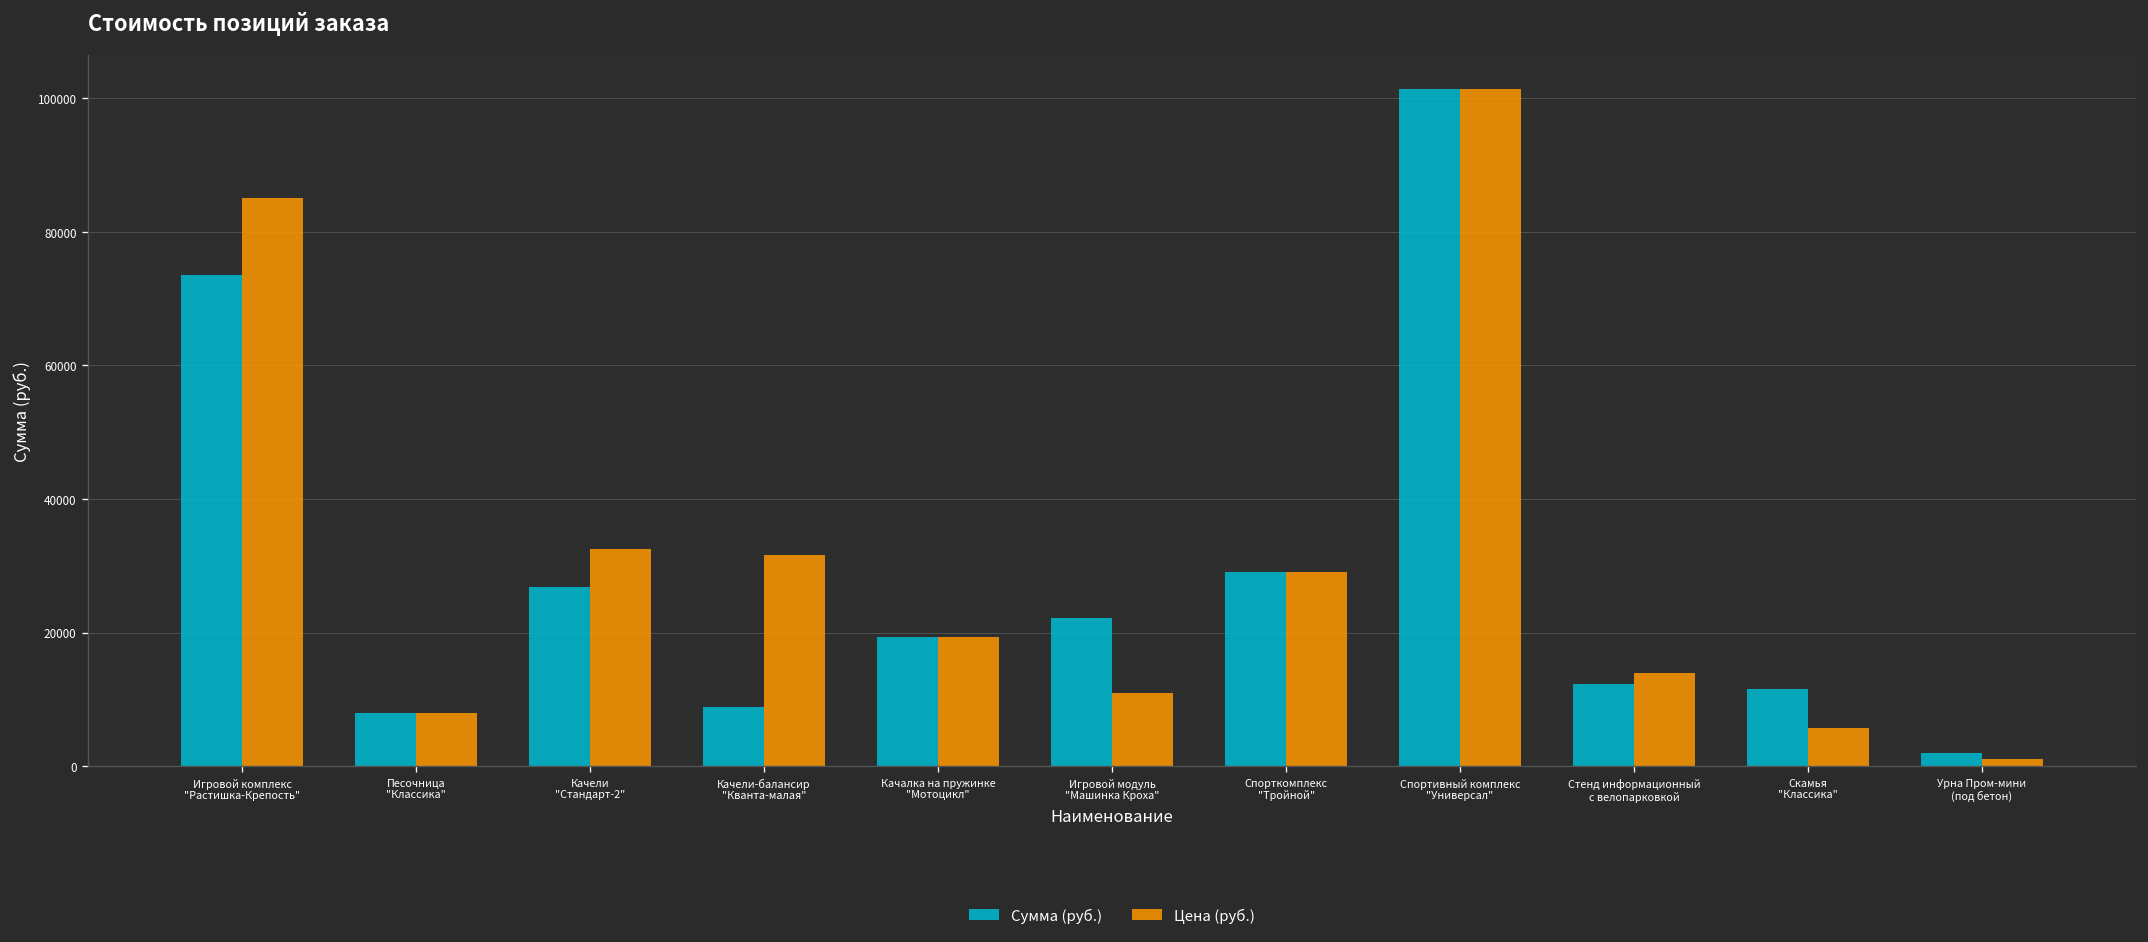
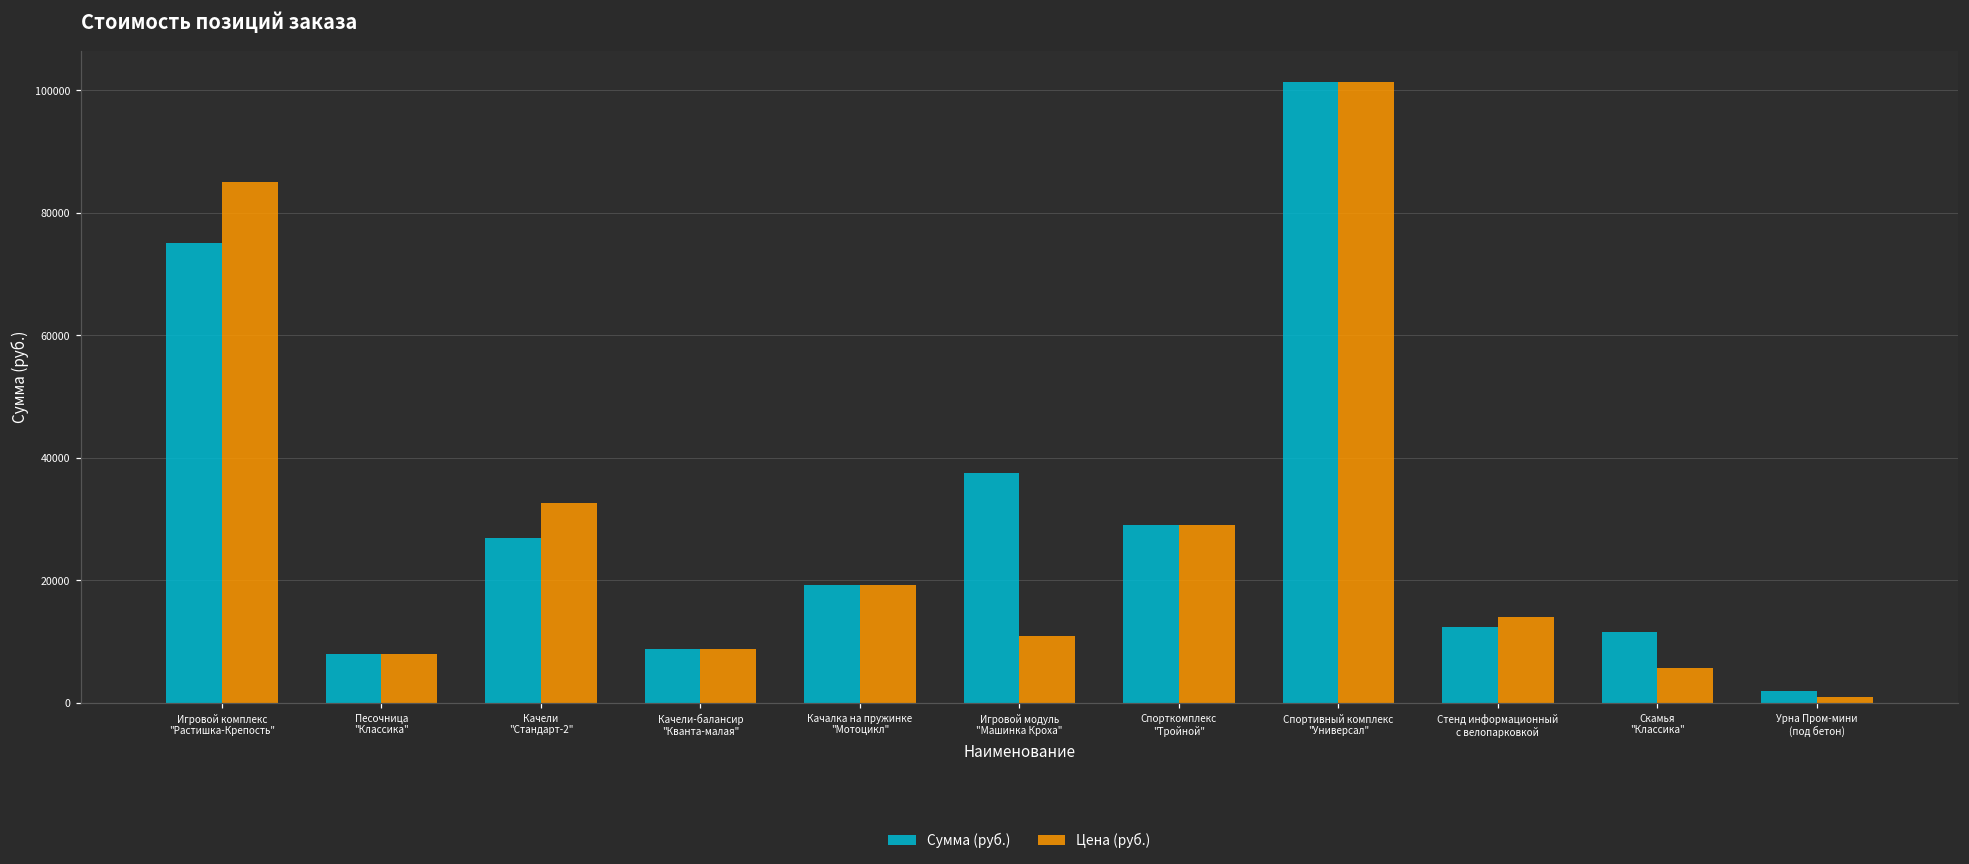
Сумма (руб.), Игровой комплекс "Растишка-Крепость": 74000 -> 75000
Цена (руб.), Качели-балансир "Кванта-малая": 32000 -> 9000
Сумма (руб.), Игровой модуль "Машинка Кроха": 22000 -> 38000
